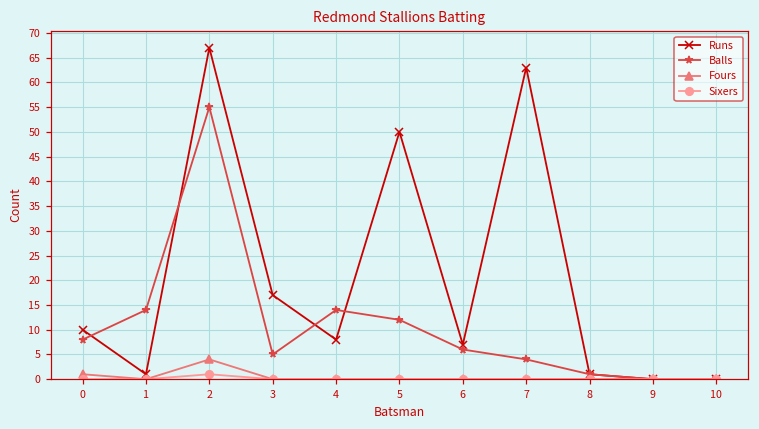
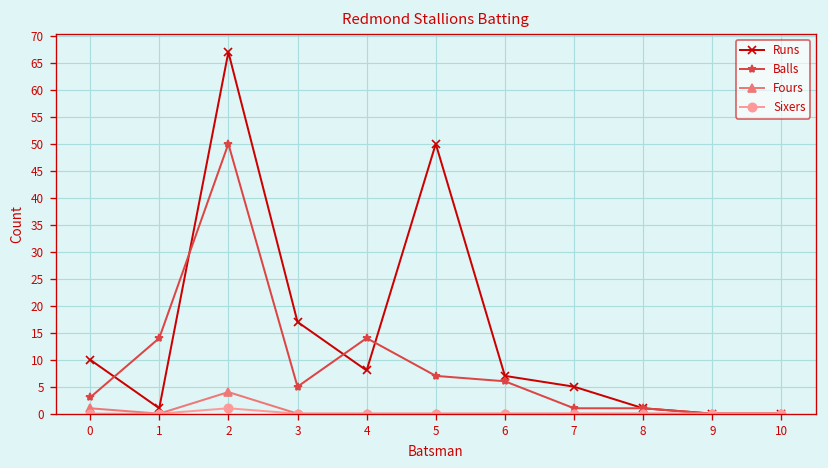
Balls, 0: 8 -> 3
Balls, 2: 55 -> 50
Balls, 5: 12 -> 7
Runs, 7: 63 -> 5
Balls, 7: 4 -> 1
